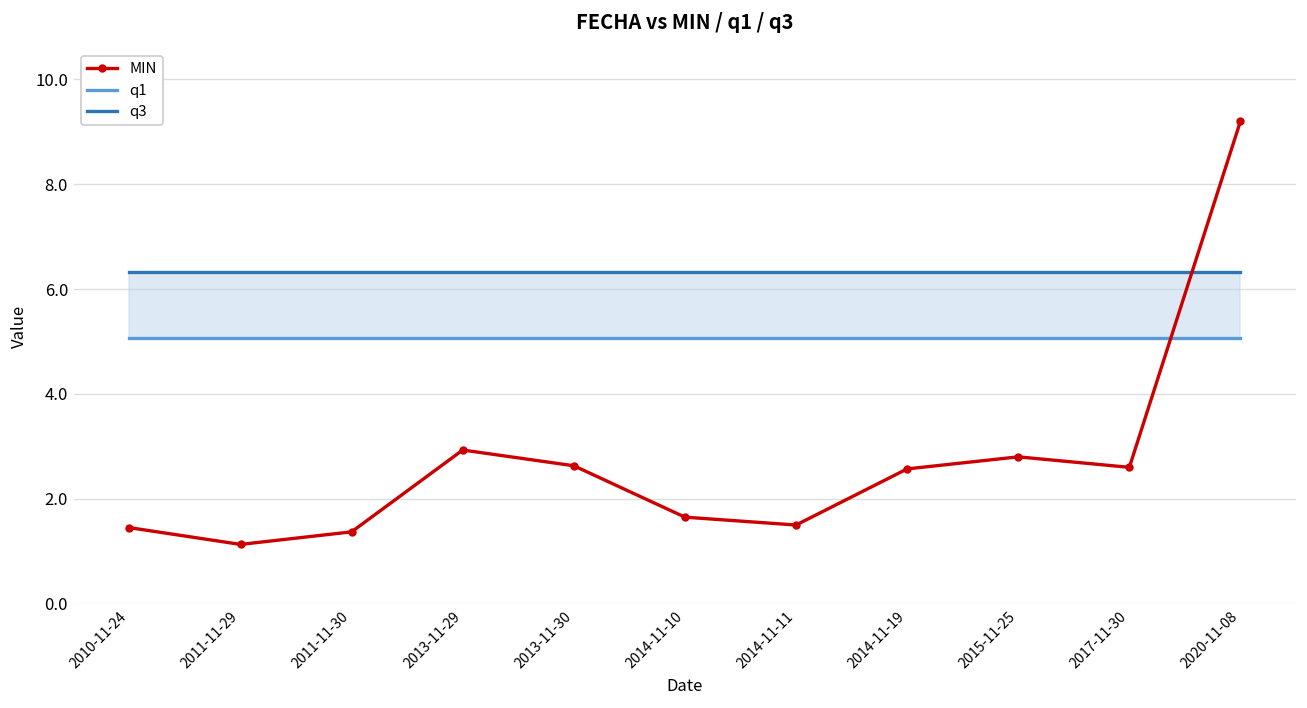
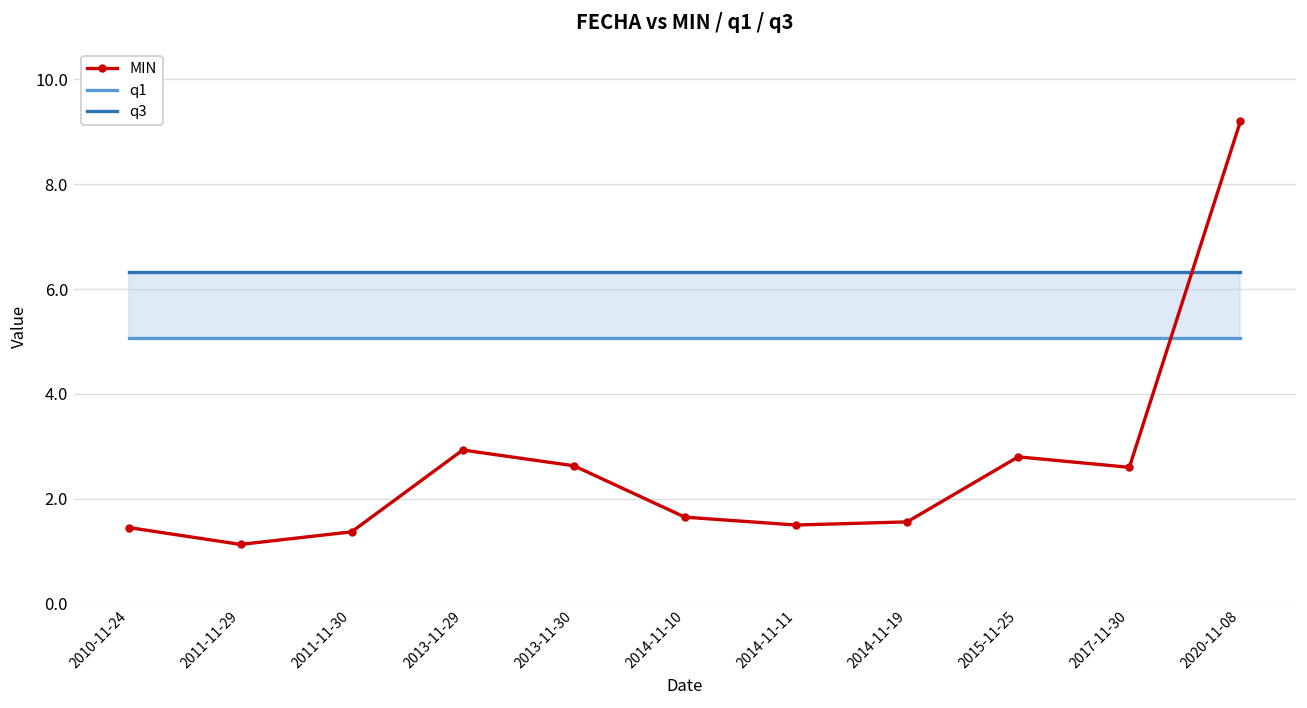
MIN, 2014-11-19: 2.6 -> 1.6
